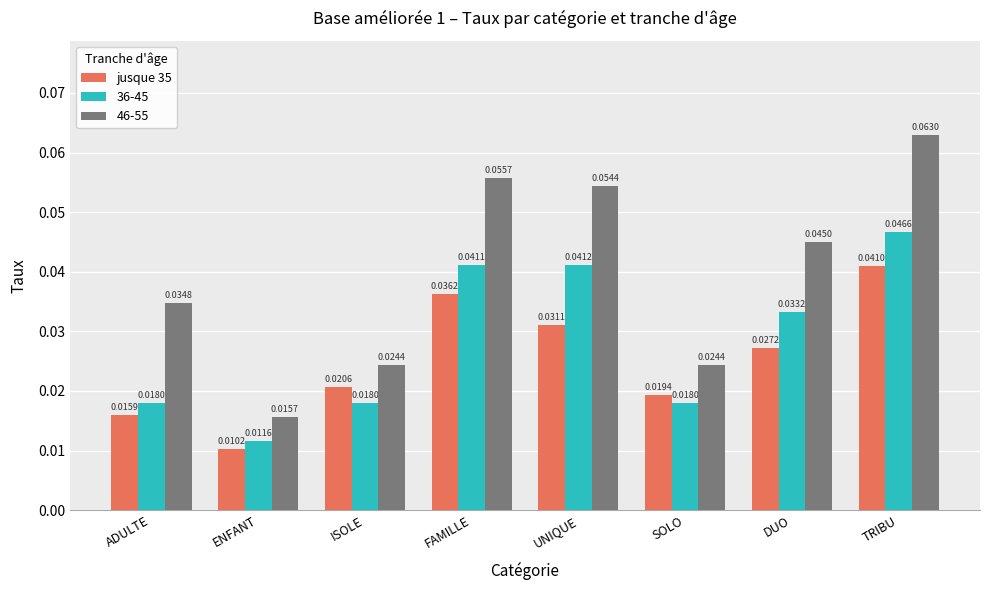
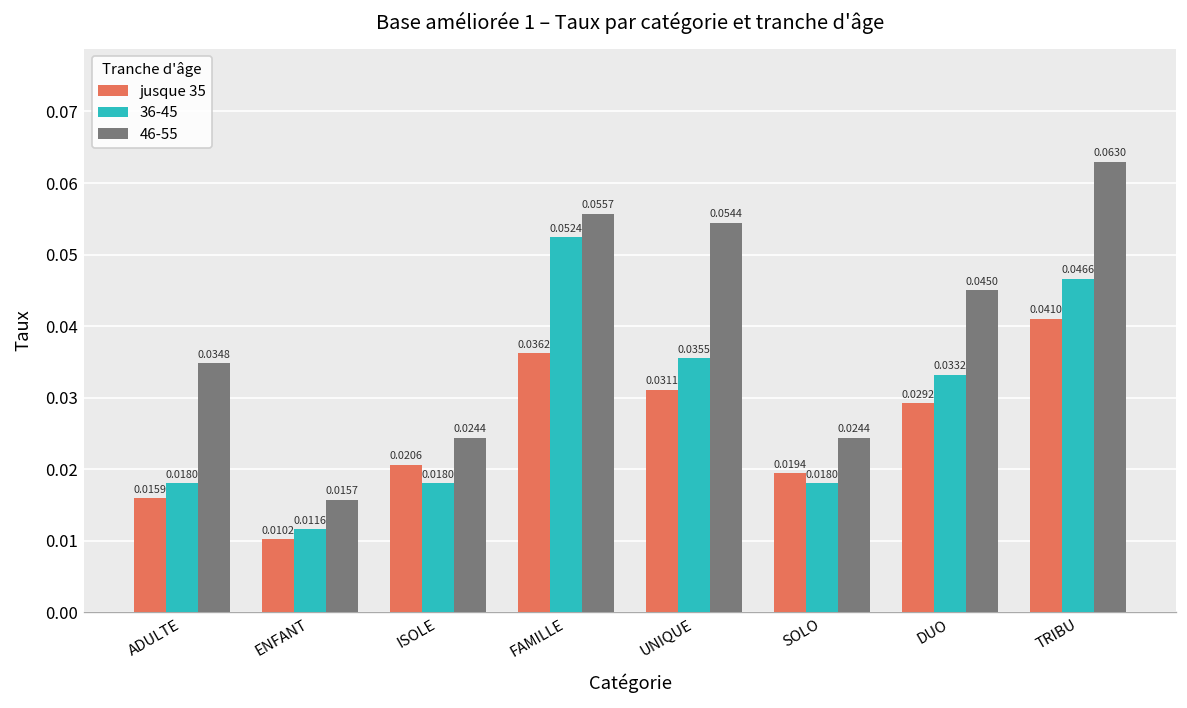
36-45, FAMILLE: 0.0411 -> 0.0524
36-45, UNIQUE: 0.0412 -> 0.0355
jusque 35, DUO: 0.0272 -> 0.0292
